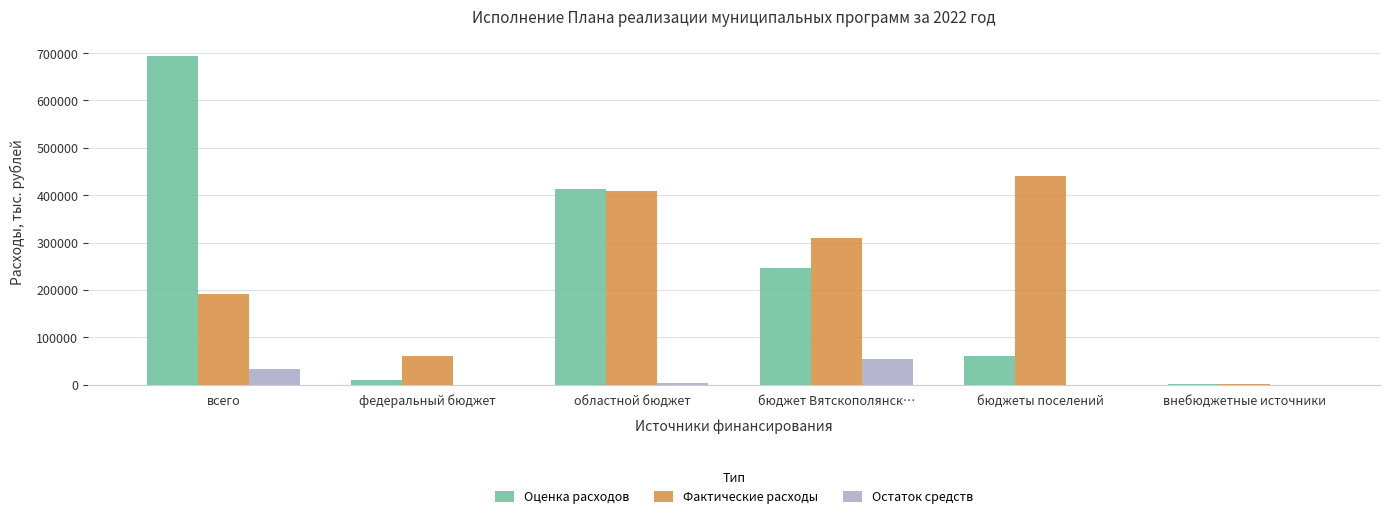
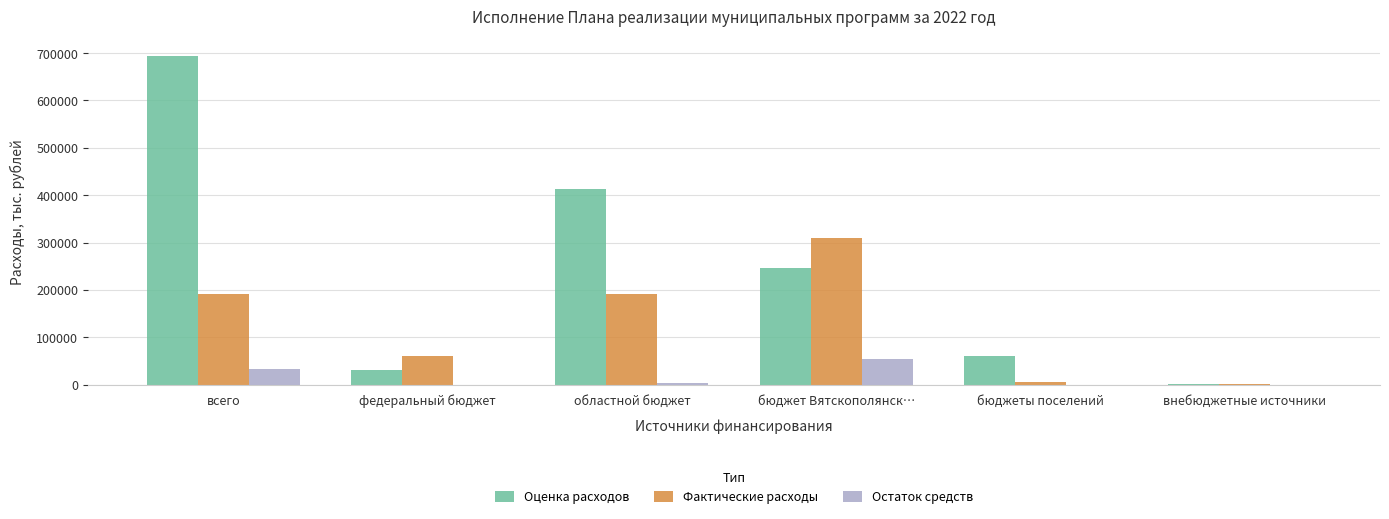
Оценка расходов, федеральный бюджет: 10000 -> 30000
Фактические расходы, областной бюджет: 410000 -> 190000
Фактические расходы, бюджеты поселений: 440000 -> 10000
